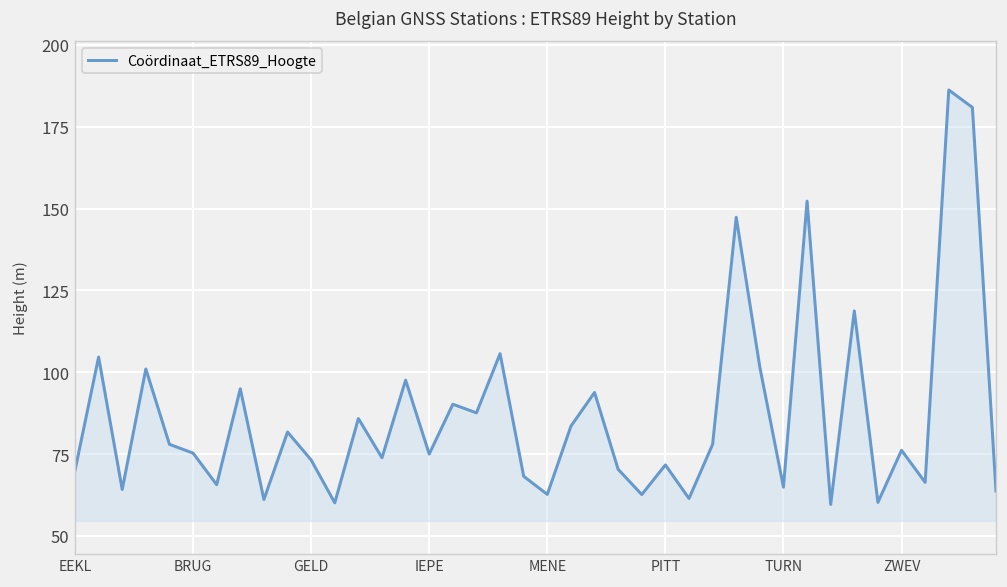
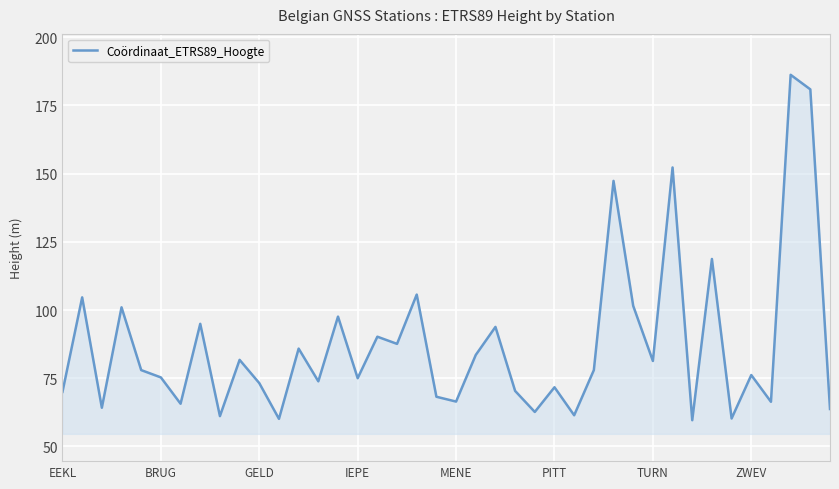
MENE: 63 -> 66
TURN: 65 -> 81
